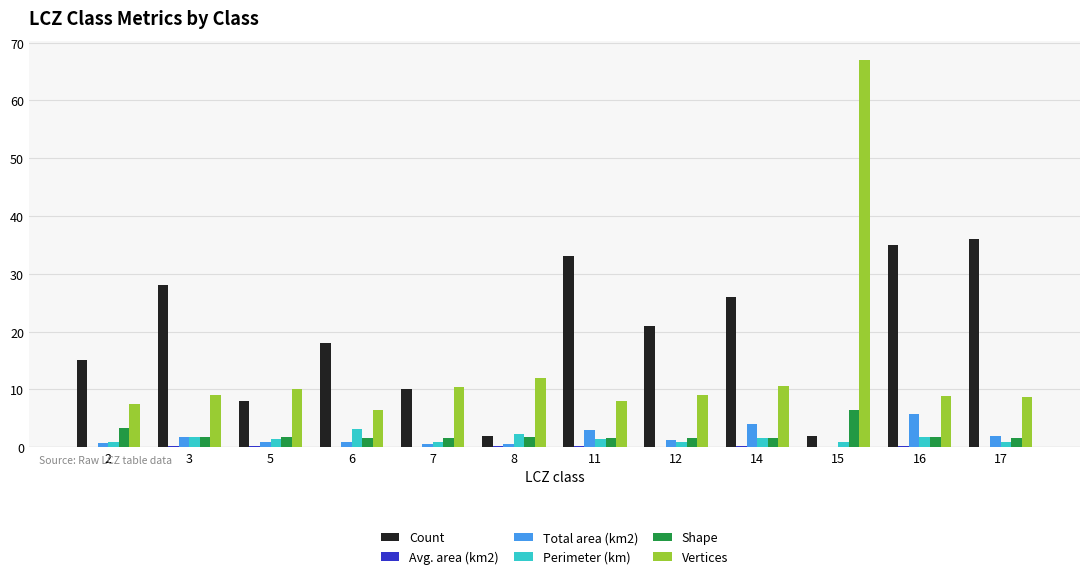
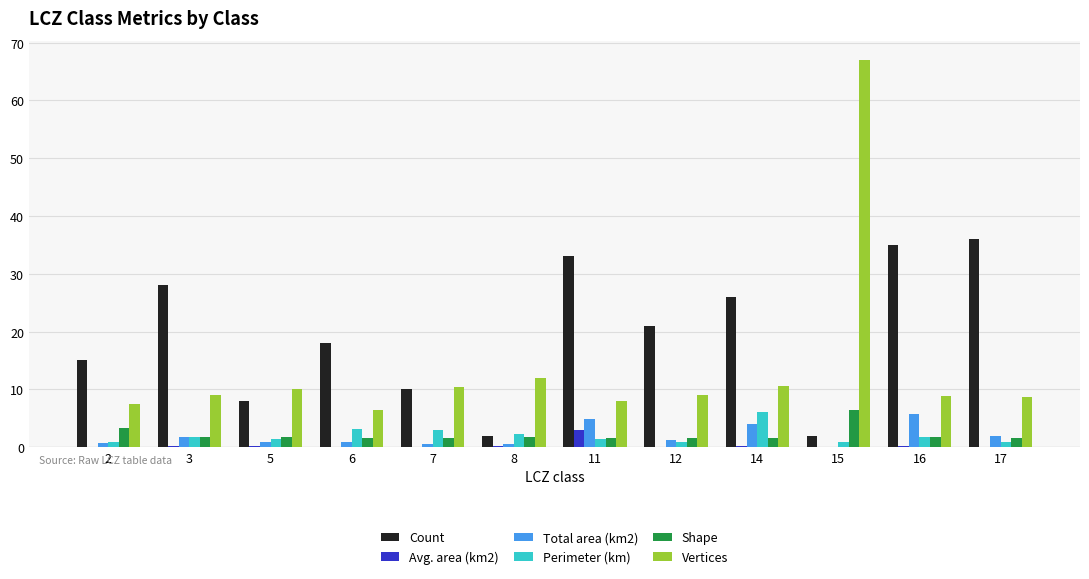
Perimeter (km), 7: 1 -> 3
Avg. area (km2), 11: 0 -> 3
Total area (km2), 11: 3 -> 5
Perimeter (km), 14: 1 -> 6
